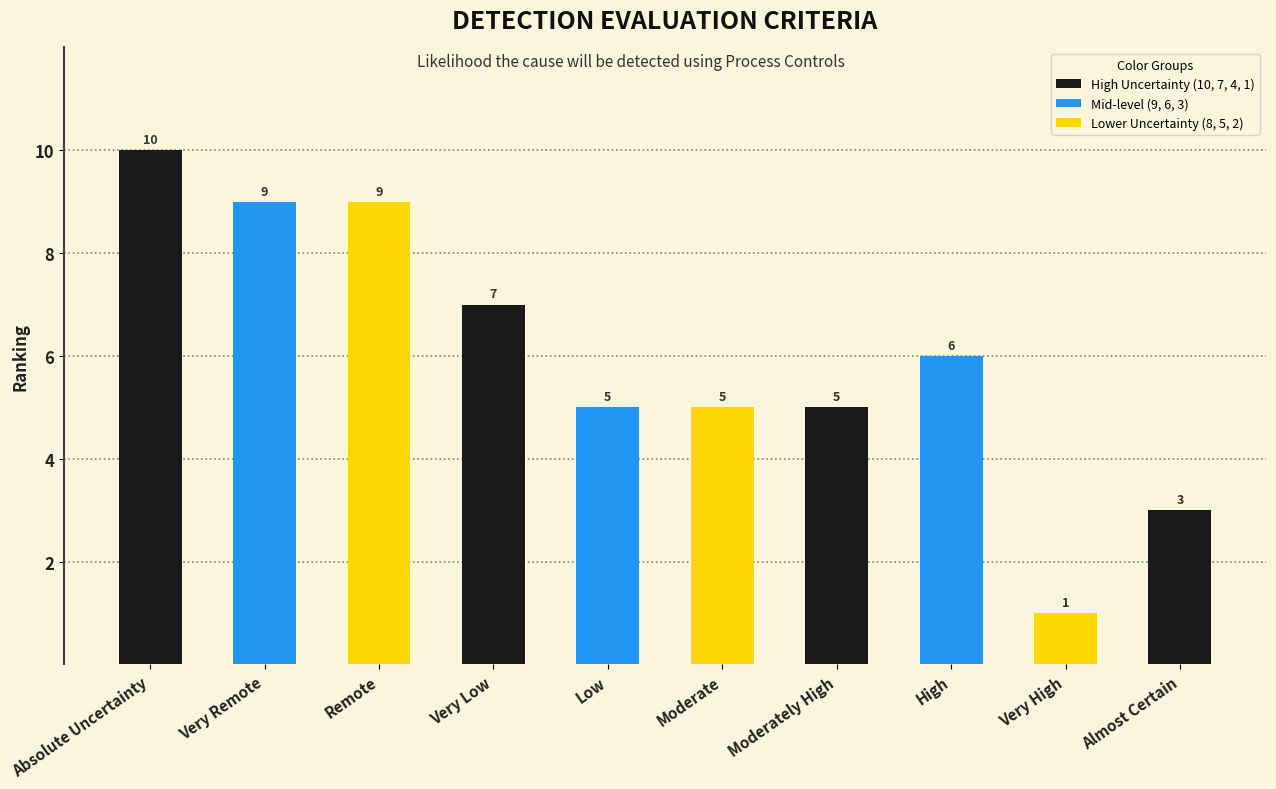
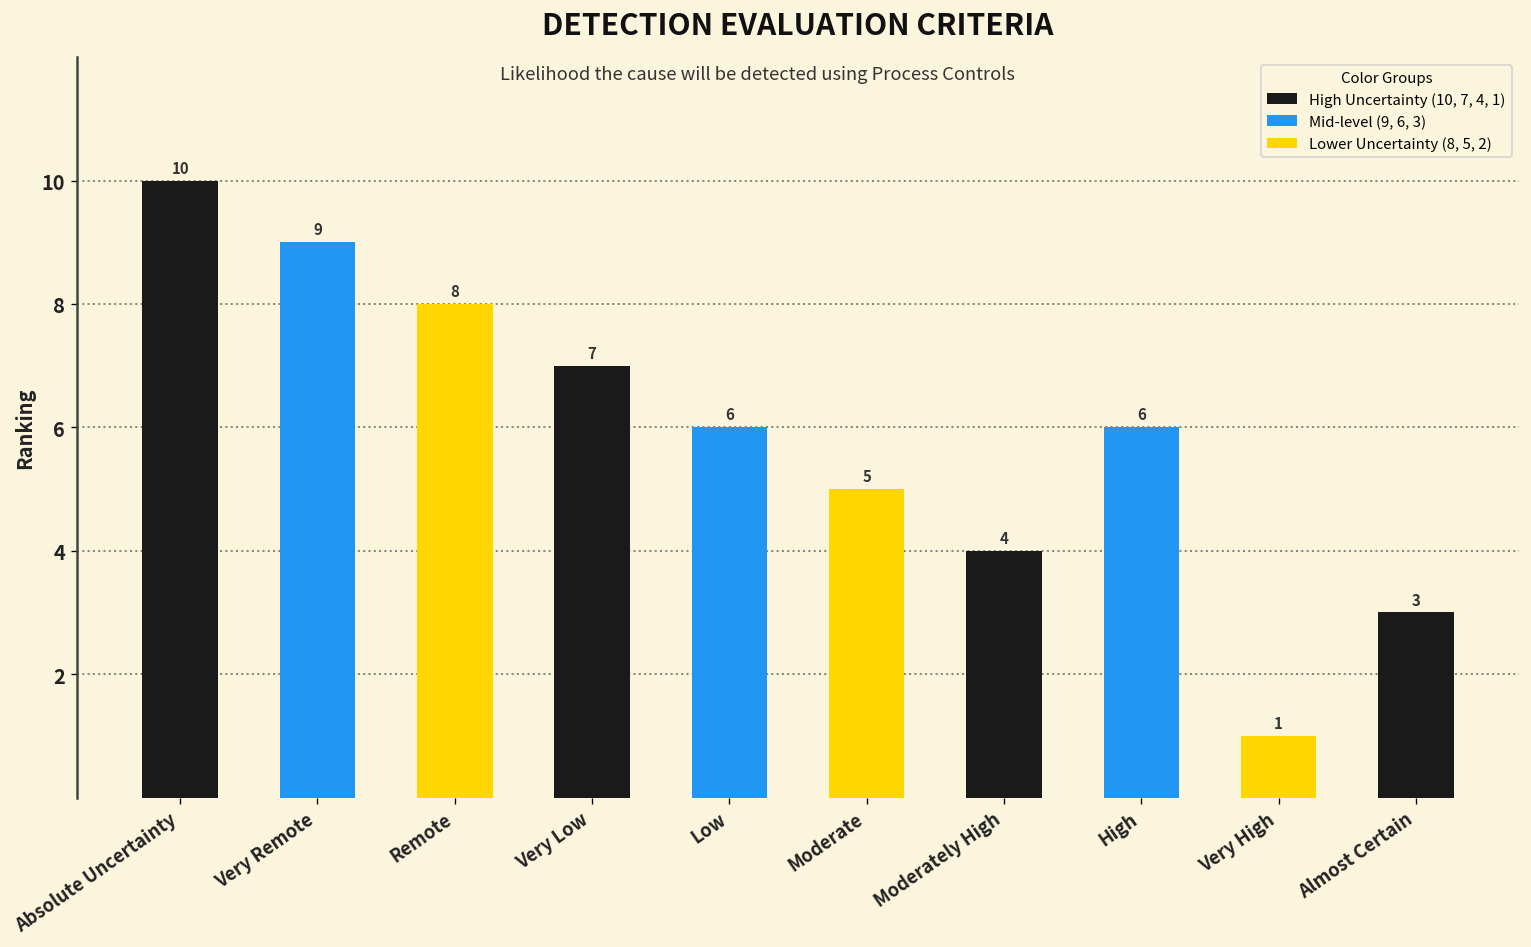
Remote: 9 -> 8
Low: 5 -> 6
Moderately High: 5 -> 4
